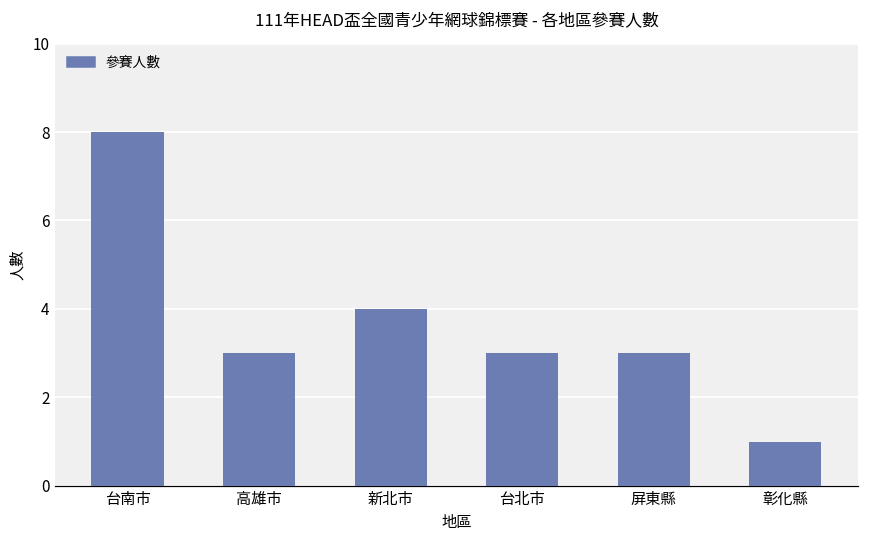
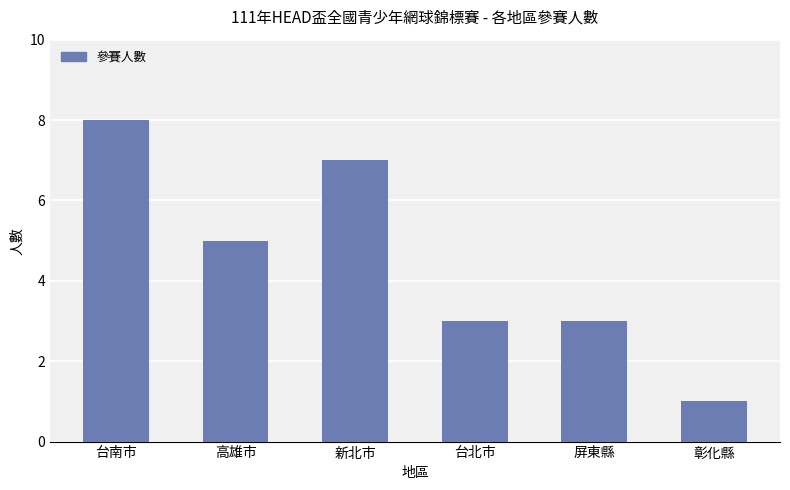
高雄市: 3 -> 5
新北市: 4 -> 7
